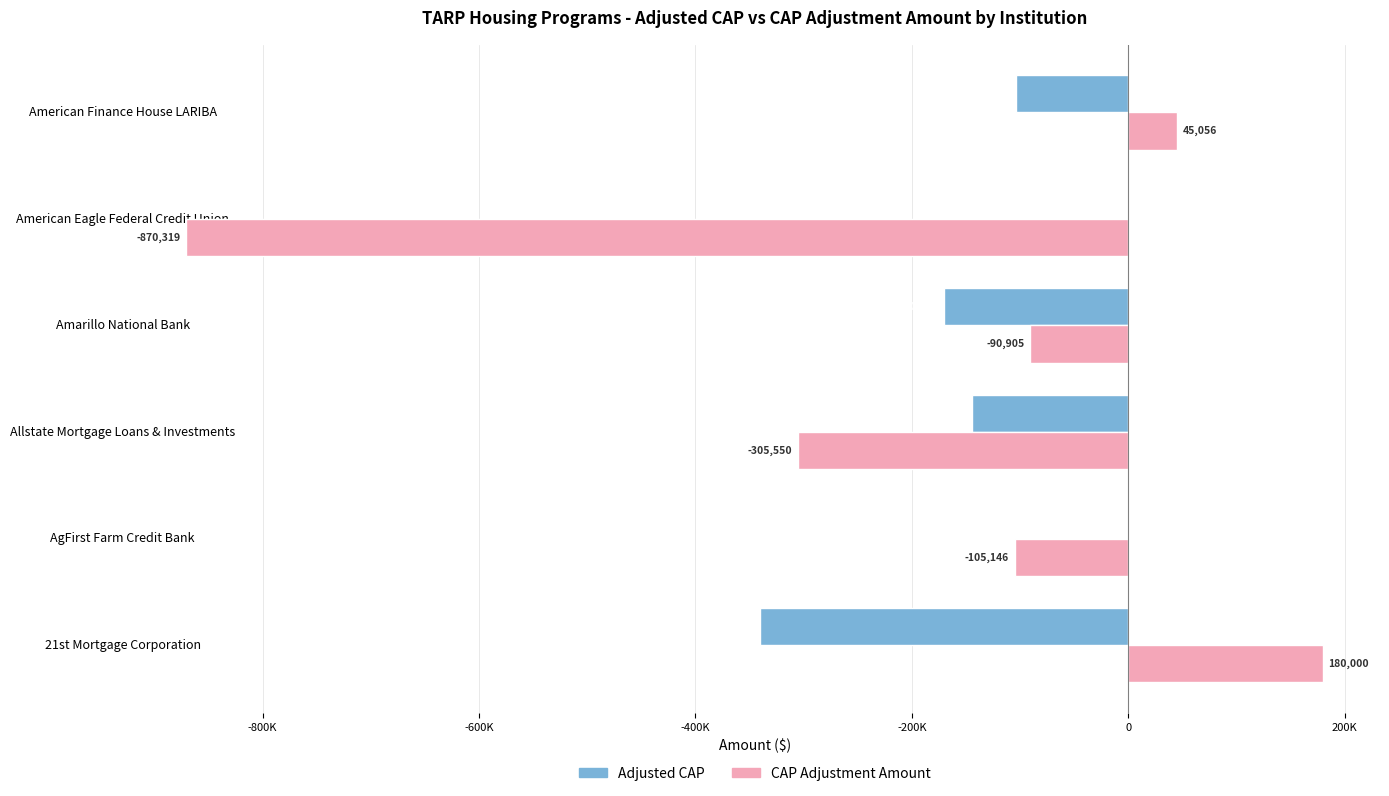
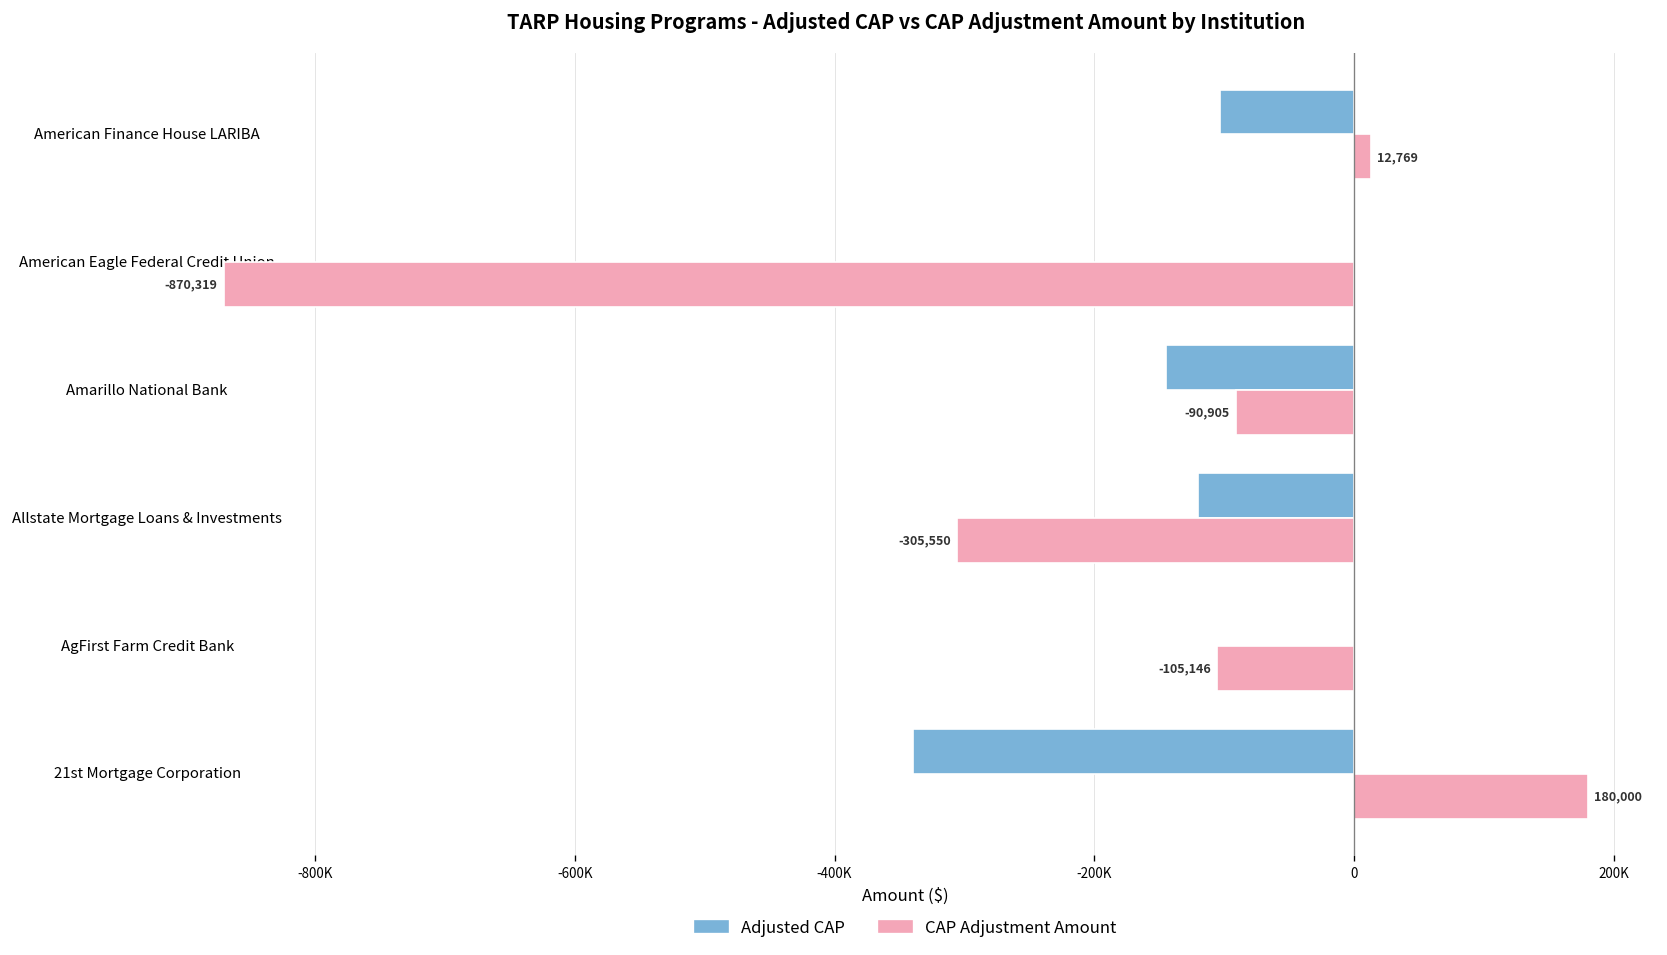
CAP Adjustment Amount, American Finance House LARIBA: 45,056 -> 12,769
Adjusted CAP, Amarillo National Bank: -170000 -> -145000
Adjusted CAP, Allstate Mortgage Loans & Investments: -145000 -> -120000
